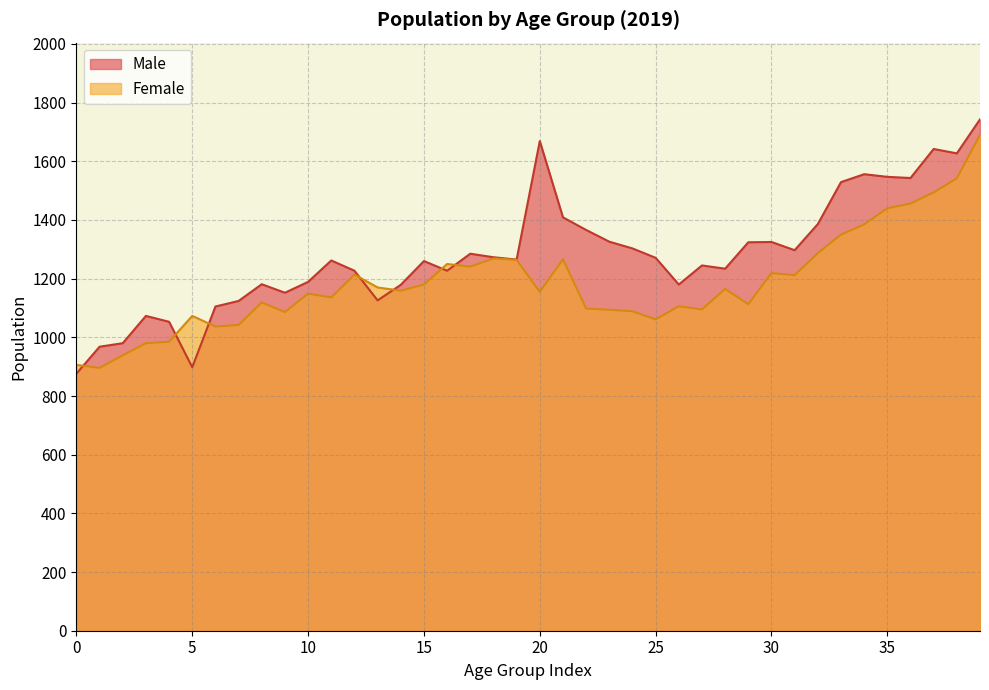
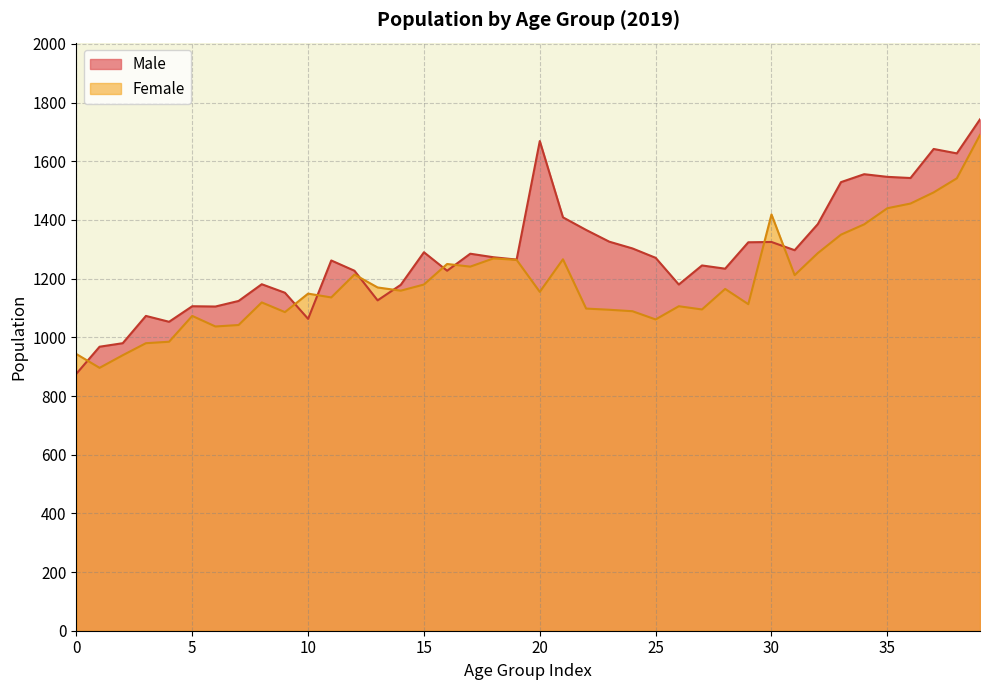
Female, 0: 910 -> 940
Male, 5: 900 -> 1110
Male, 10: 1190 -> 1060
Male, 15: 1260 -> 1290
Female, 30: 1220 -> 1420
